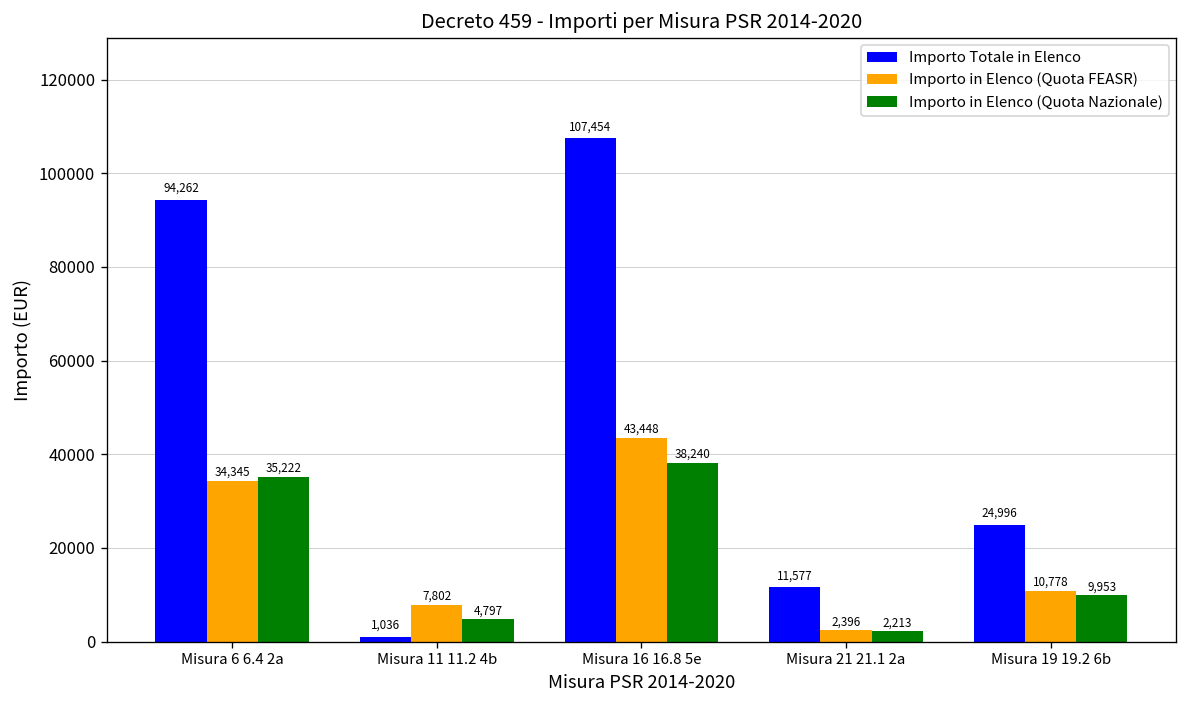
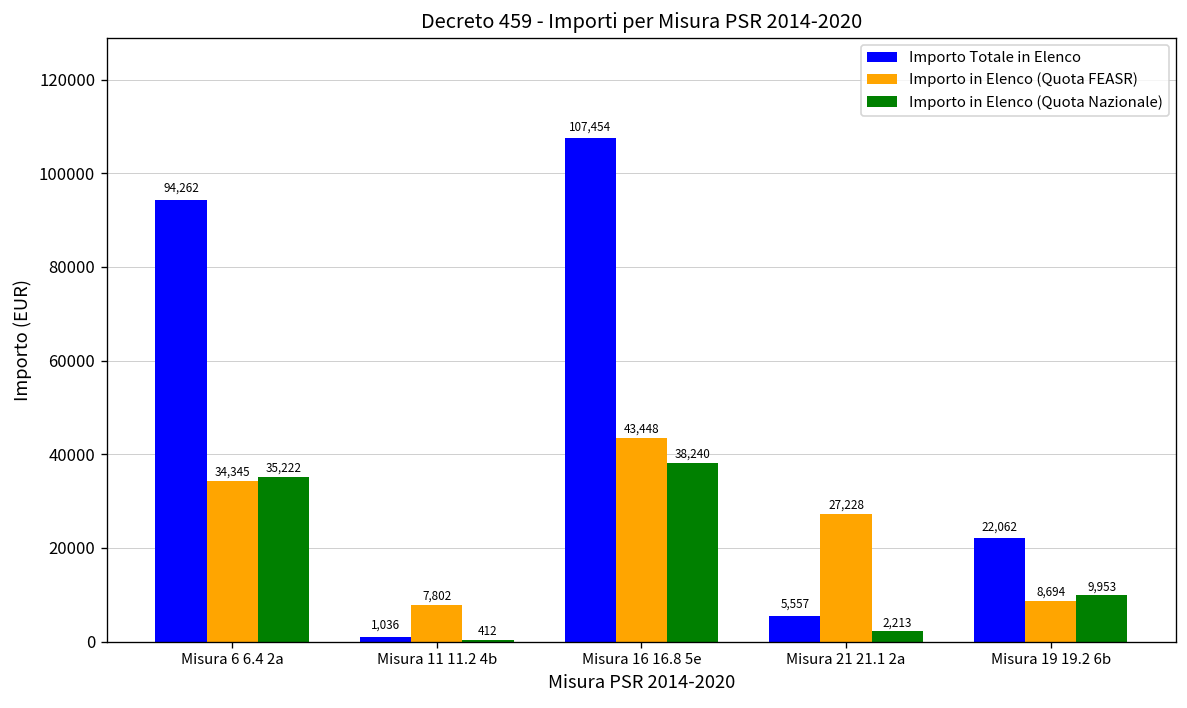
Importo in Elenco (Quota Nazionale), Misura 11 11.2 4b: 4,797 -> 412
Importo Totale in Elenco, Misura 21 21.1 2a: 11,577 -> 5,557
Importo in Elenco (Quota FEASR), Misura 21 21.1 2a: 2,396 -> 27,228
Importo Totale in Elenco, Misura 19 19.2 6b: 24,996 -> 22,062
Importo in Elenco (Quota FEASR), Misura 19 19.2 6b: 10,778 -> 8,694
